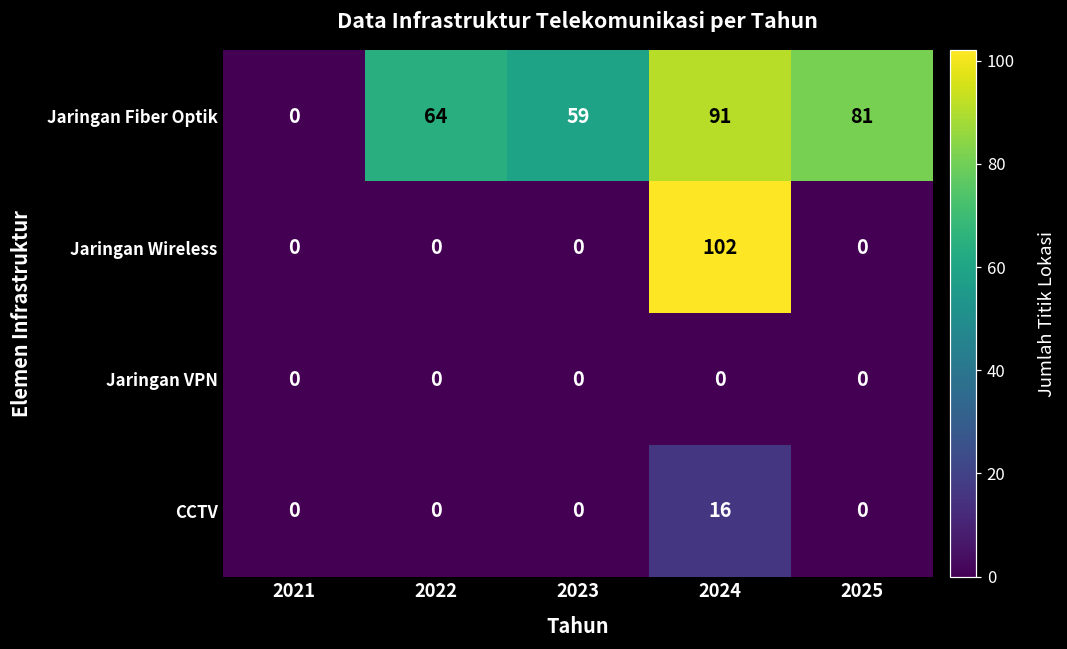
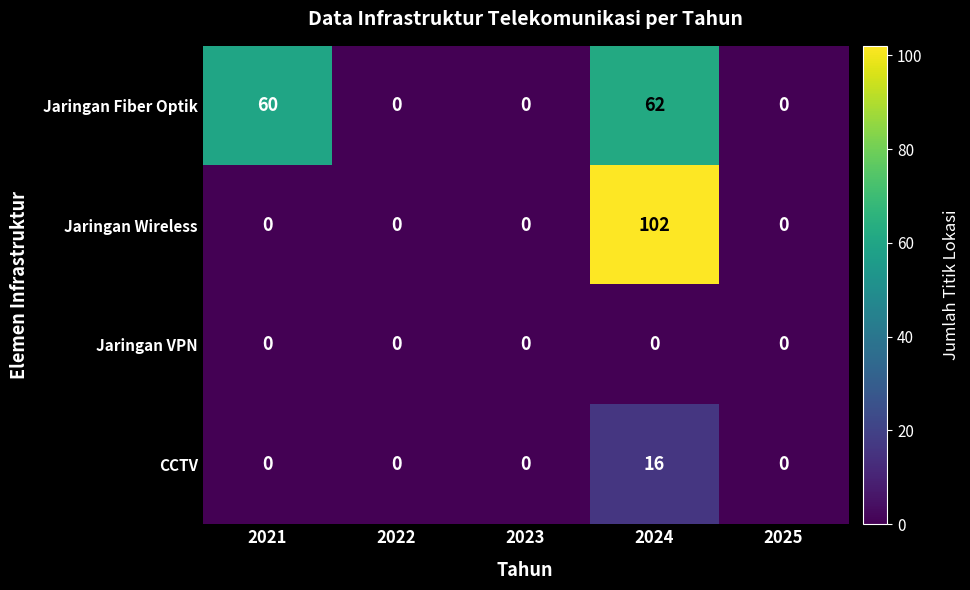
Jaringan Fiber Optik, 2021: 0 -> 60
Jaringan Fiber Optik, 2022: 64 -> 0
Jaringan Fiber Optik, 2023: 59 -> 0
Jaringan Fiber Optik, 2024: 91 -> 62
Jaringan Fiber Optik, 2025: 81 -> 0
